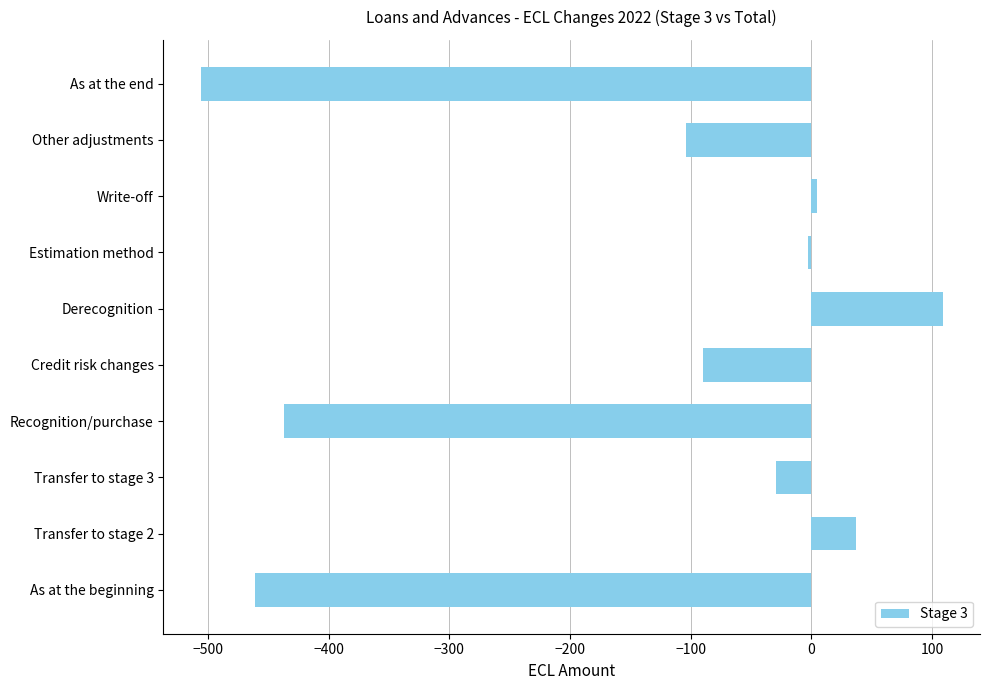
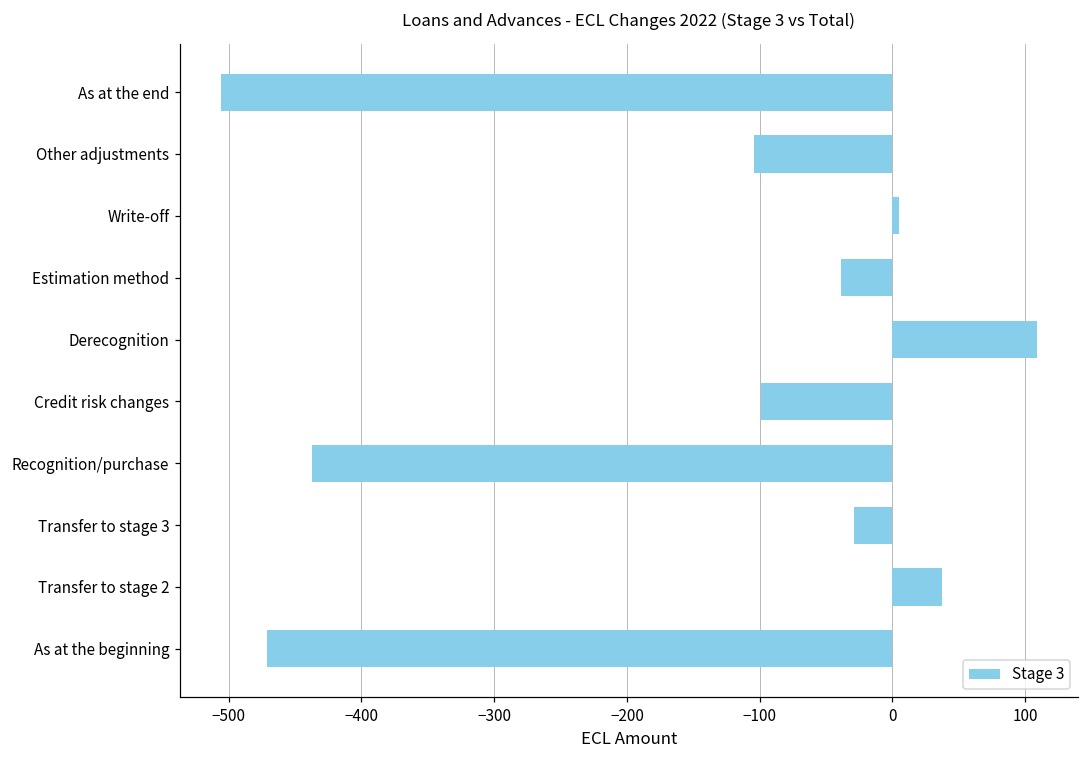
Estimation method: -3 -> -39
Credit risk changes: -90 -> -99
As at the beginning: -461 -> -471
